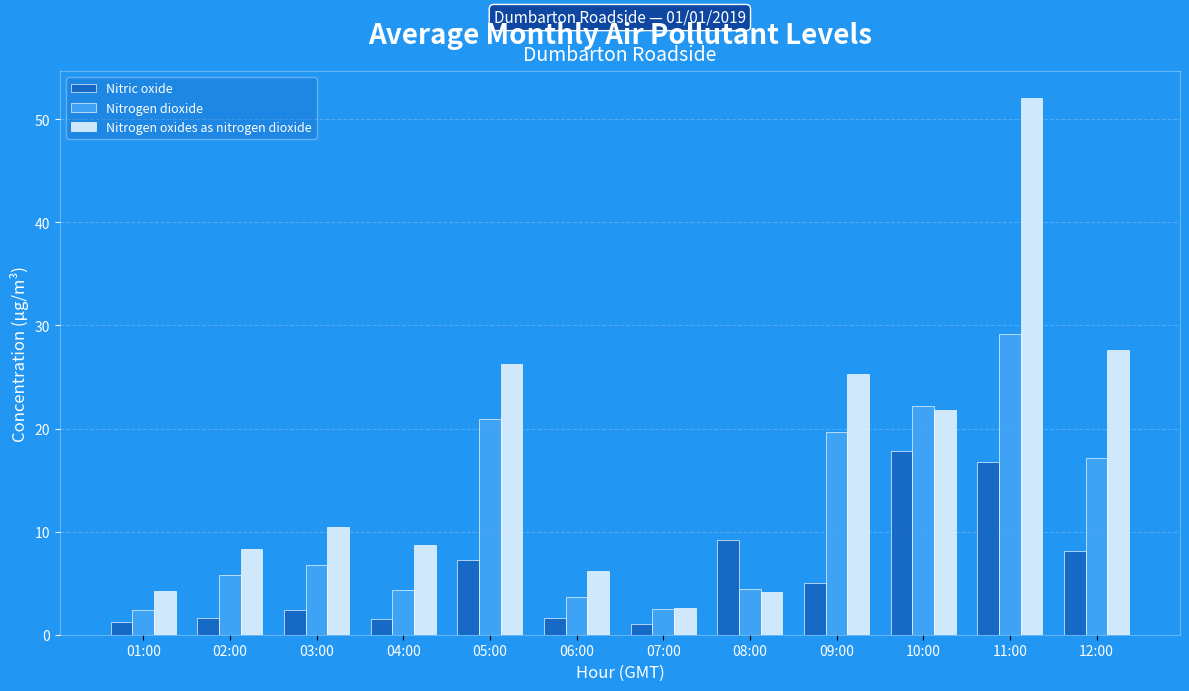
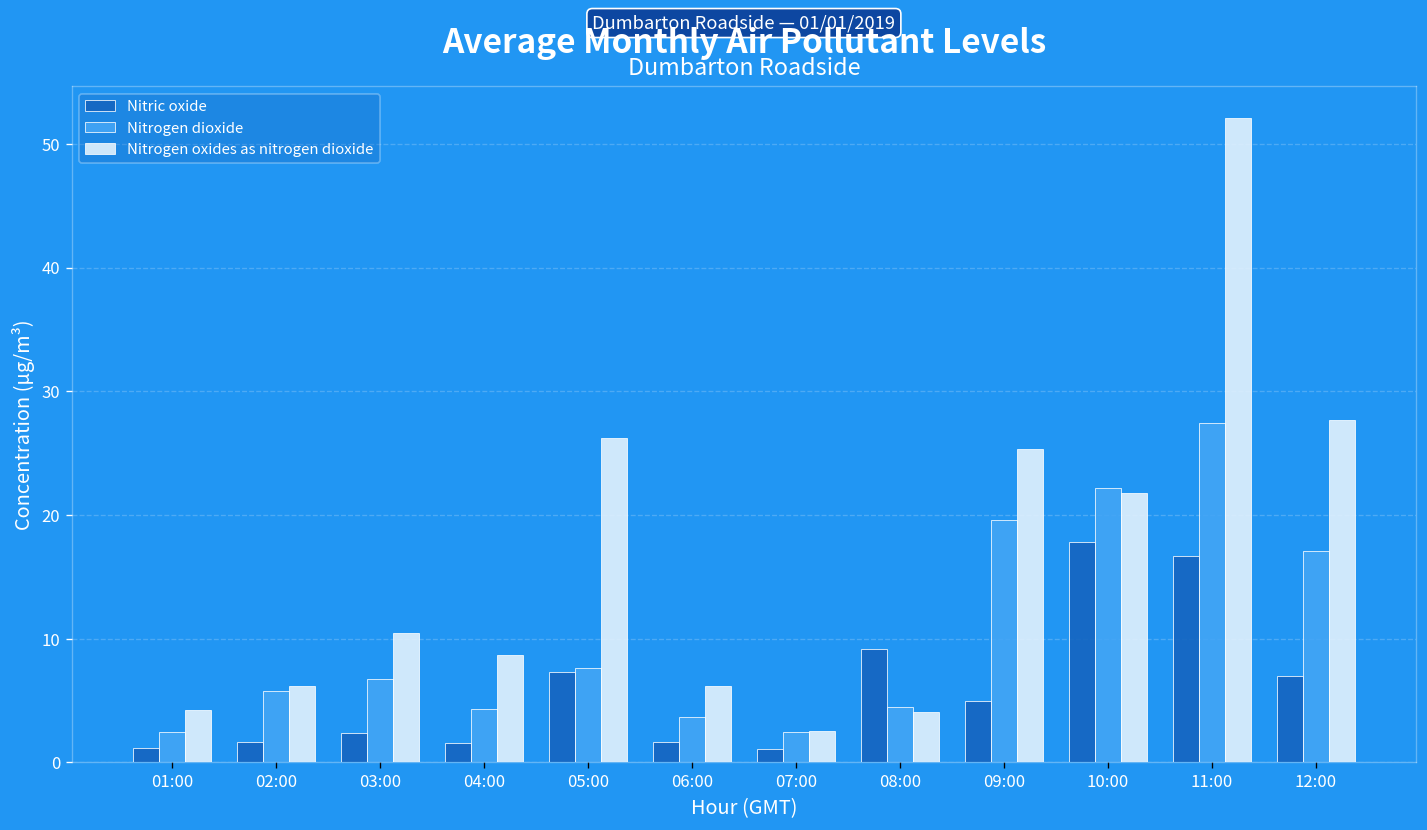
Nitrogen oxides as nitrogen dioxide, 02:00: 8.3 -> 6.2
Nitrogen dioxide, 05:00: 20.9 -> 7.7
Nitrogen dioxide, 11:00: 29.2 -> 27.5
Nitric oxide, 12:00: 8.1 -> 7.0
